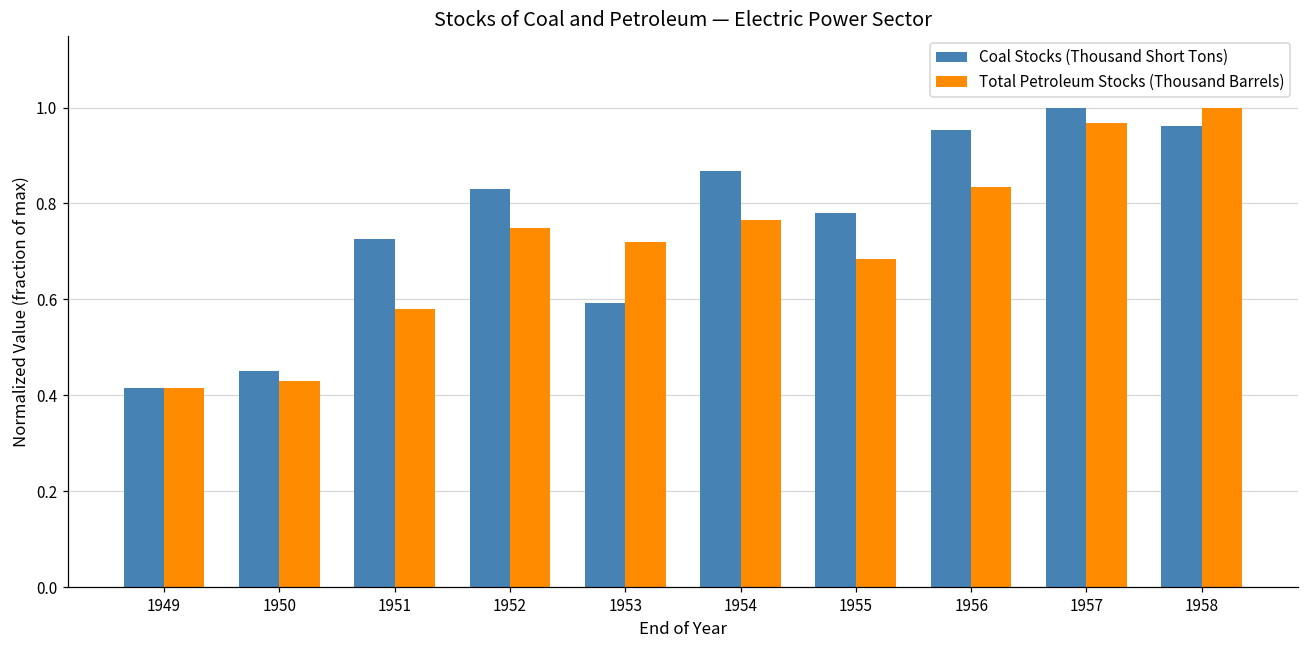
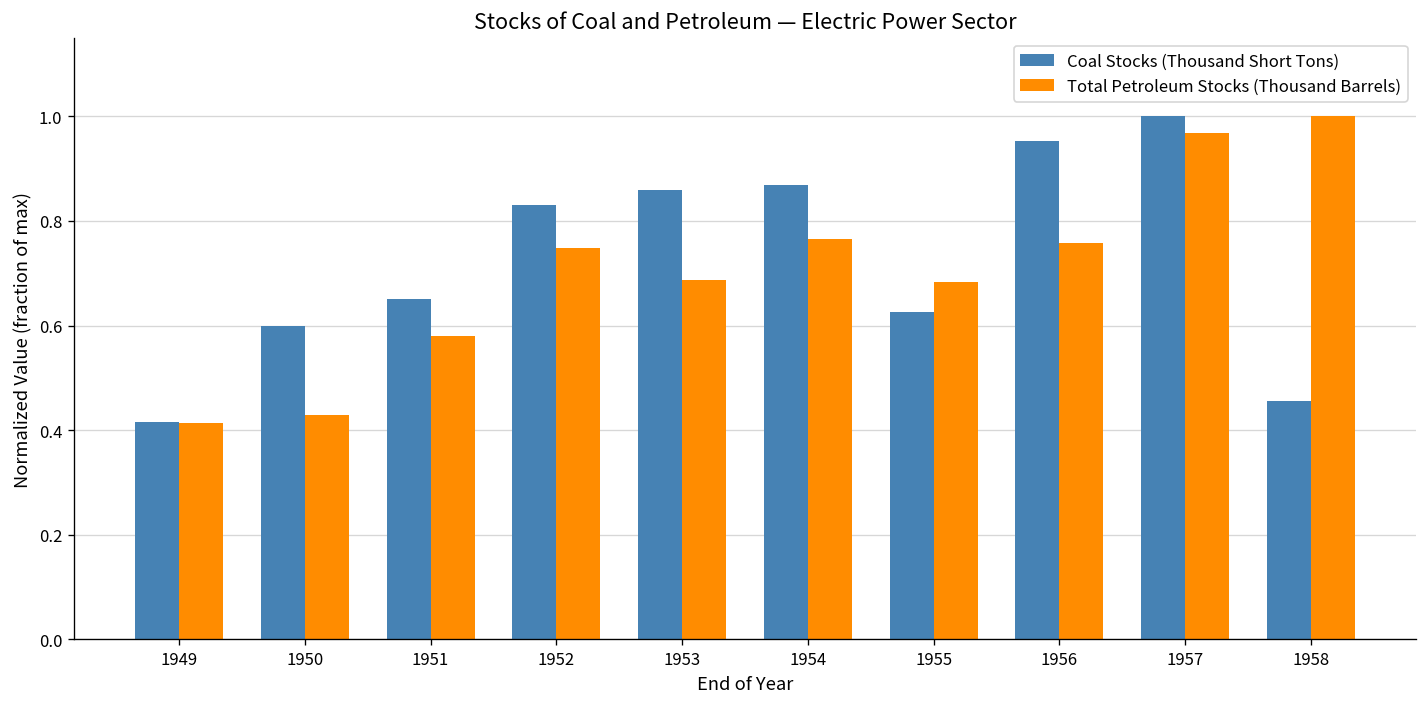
Coal Stocks (Thousand Short Tons), 1950: 0.45 -> 0.60
Coal Stocks (Thousand Short Tons), 1951: 0.73 -> 0.65
Coal Stocks (Thousand Short Tons), 1953: 0.59 -> 0.86
Total Petroleum Stocks (Thousand Barrels), 1953: 0.72 -> 0.69
Coal Stocks (Thousand Short Tons), 1955: 0.78 -> 0.62
Total Petroleum Stocks (Thousand Barrels), 1956: 0.83 -> 0.76
Coal Stocks (Thousand Short Tons), 1958: 0.96 -> 0.45
